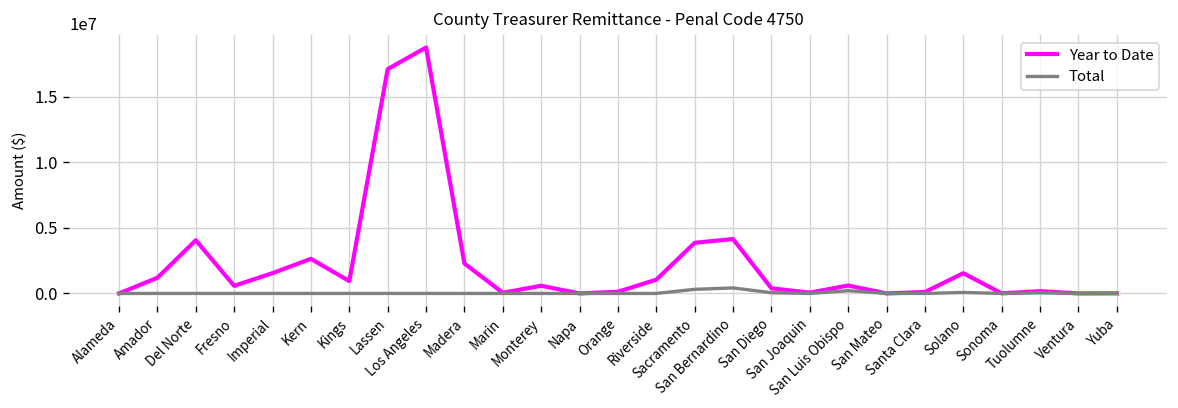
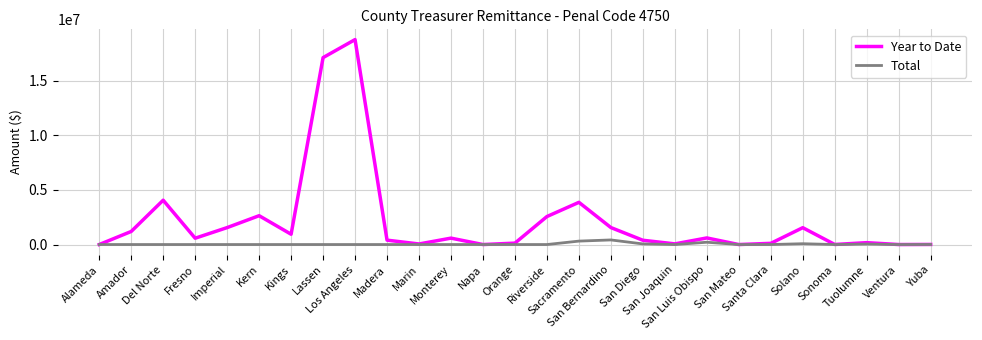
Year to Date, Madera: 2300000 -> 400000
Year to Date, Riverside: 1000000 -> 2600000
Year to Date, San Bernardino: 4100000 -> 1600000
